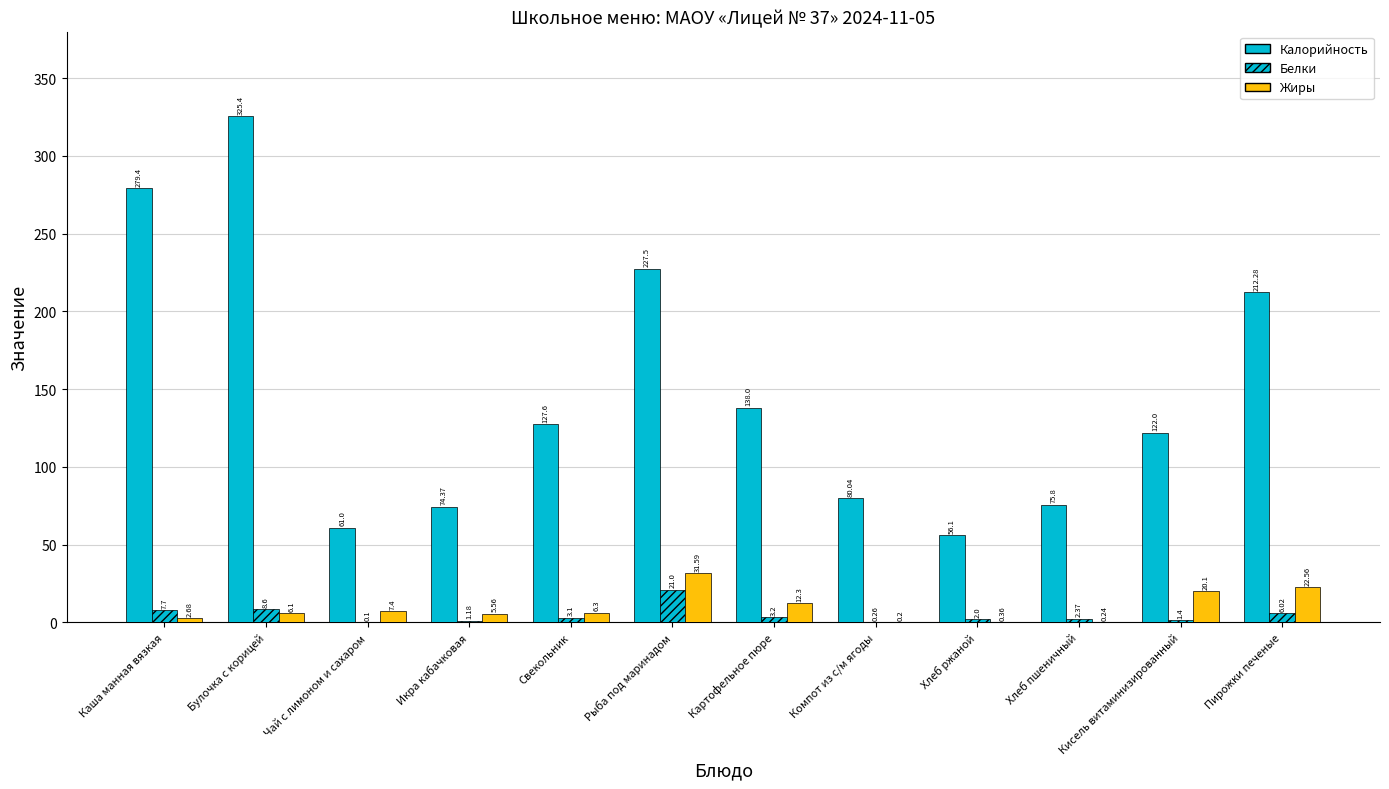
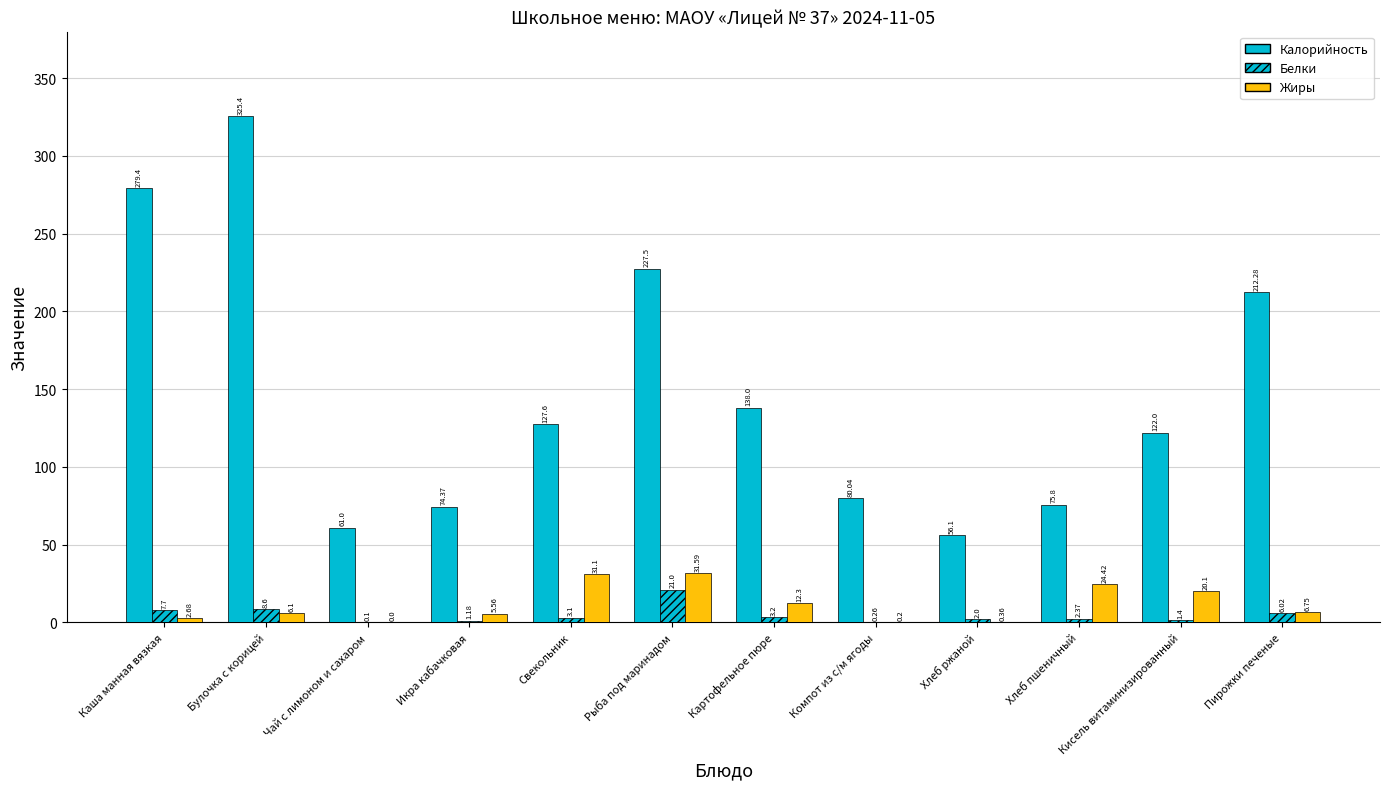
Жиры, Чай с лимоном и сахаром: 7.4 -> 0.0
Жиры, Свекольник: 6.3 -> 31.1
Жиры, Хлеб пшеничный: 0.24 -> 24.42
Жиры, Пирожки печеные: 22.56 -> 6.75
